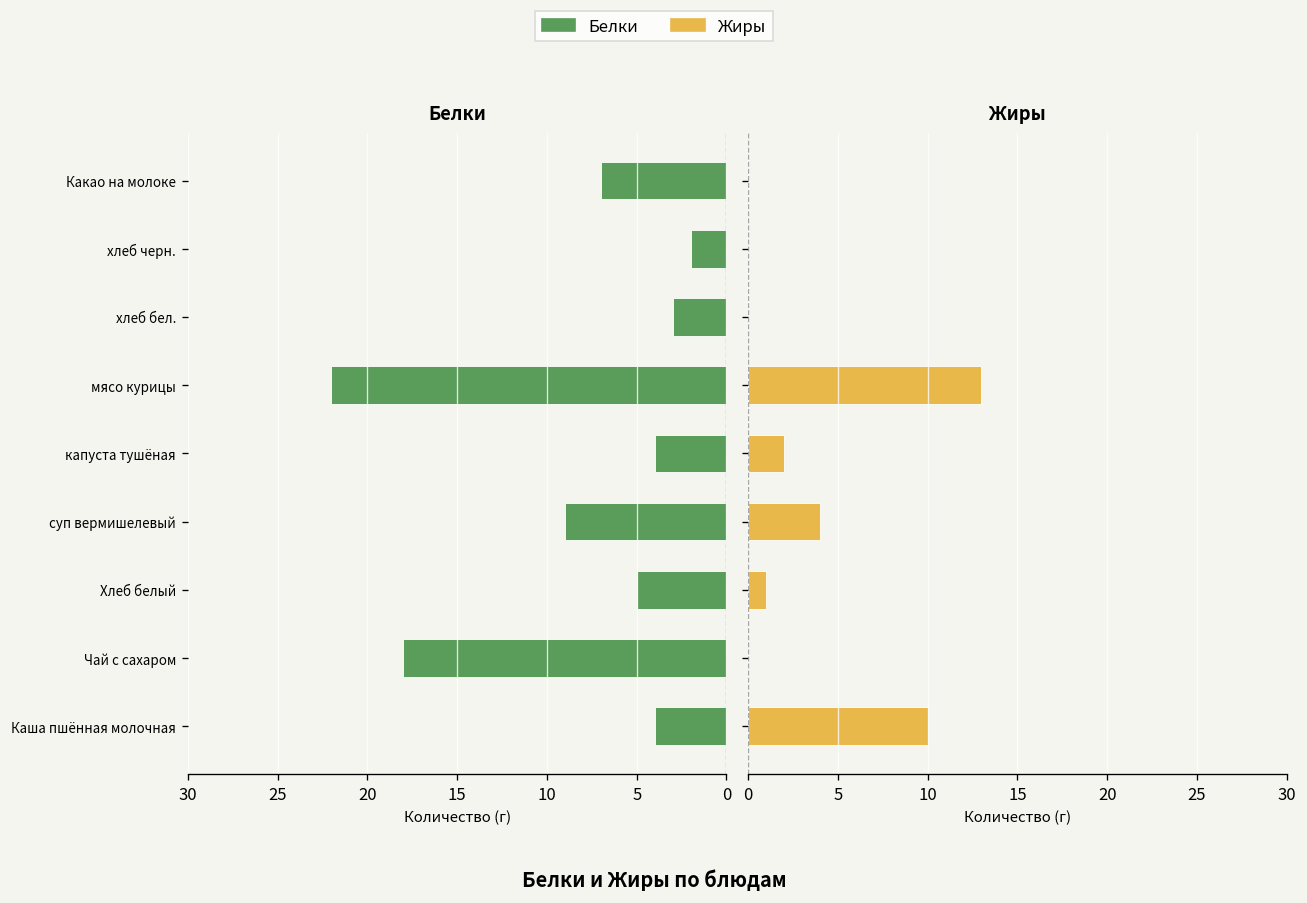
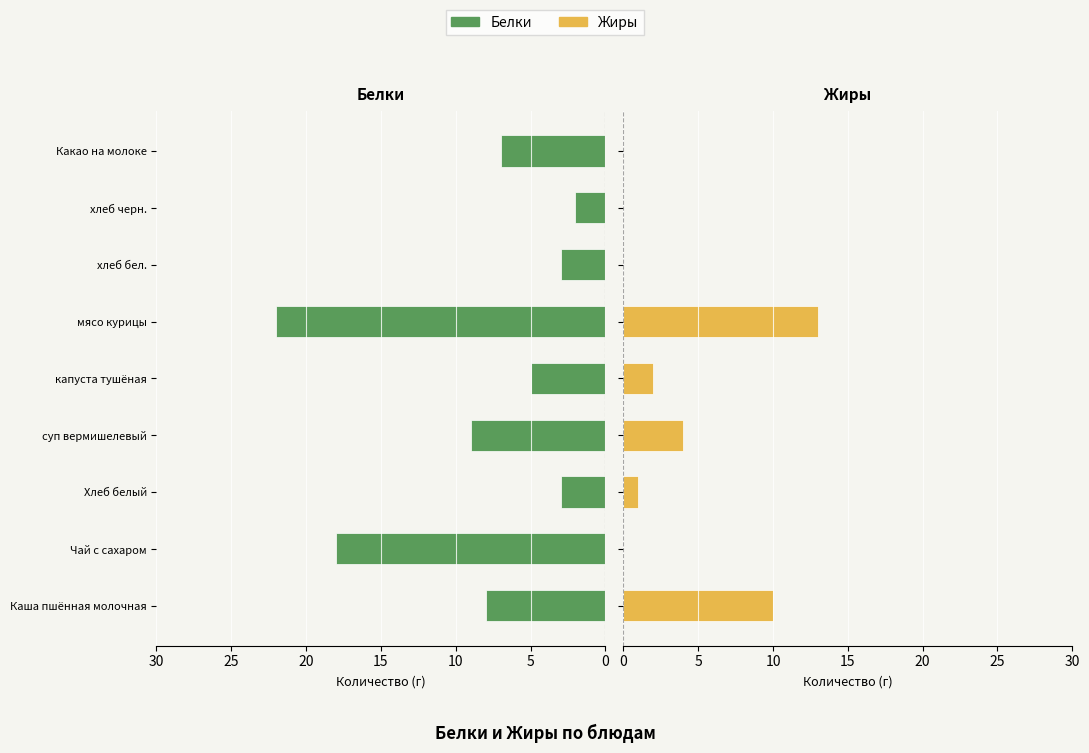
Белки, капуста тушёная: 4 -> 5
Белки, Хлеб белый: 5 -> 3
Белки, Каша пшённая молочная: 4 -> 8
